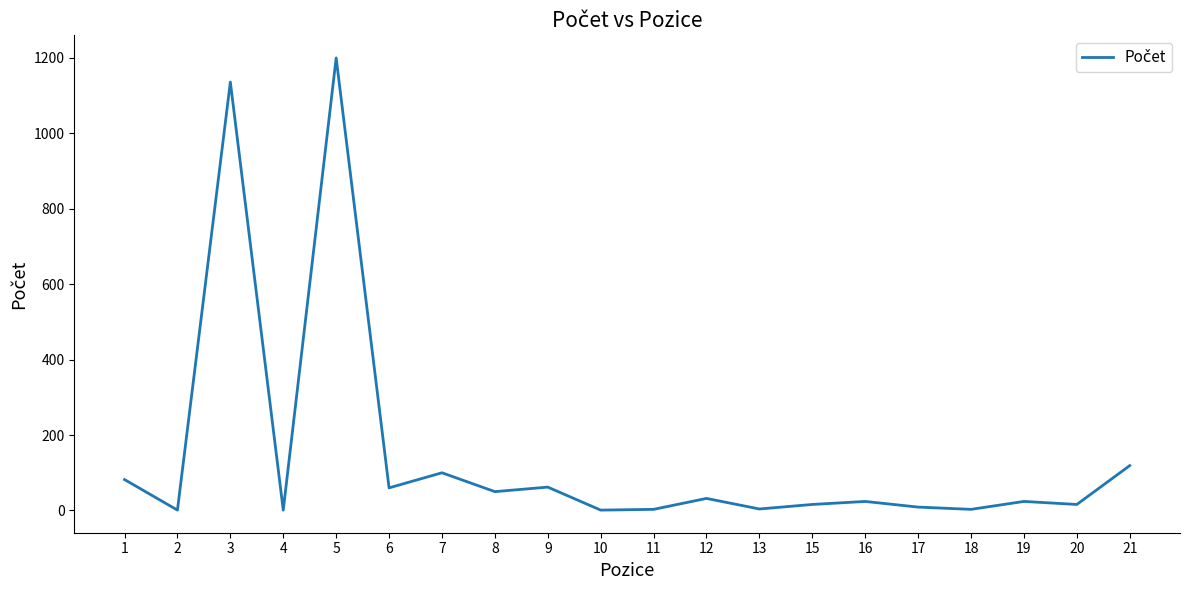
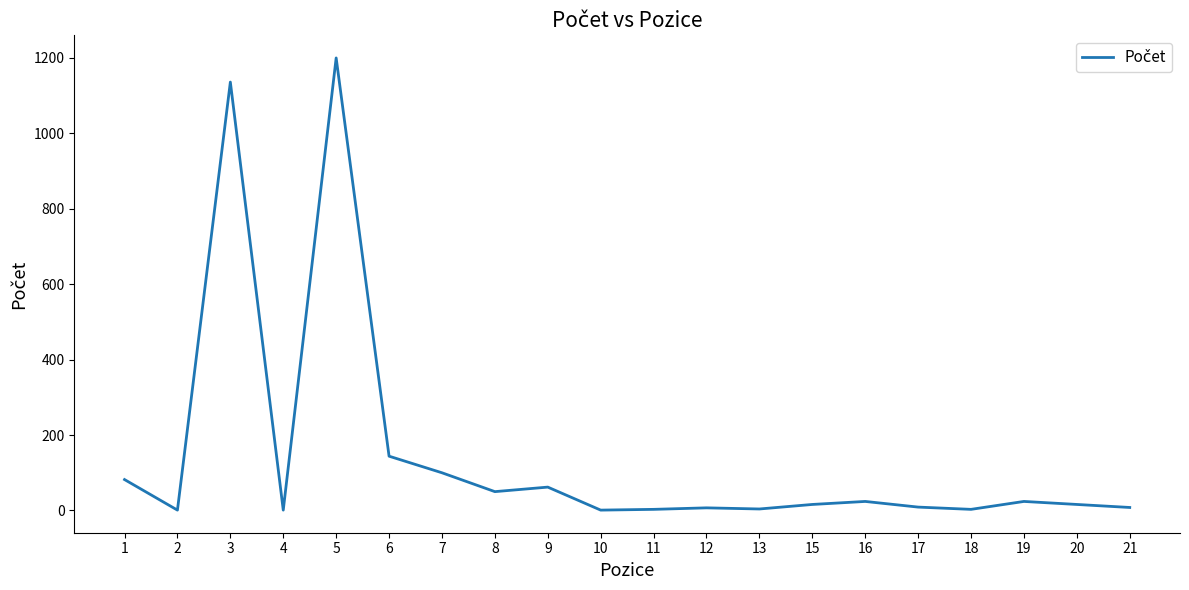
6: 60 -> 140
12: 30 -> 10
21: 120 -> 10
